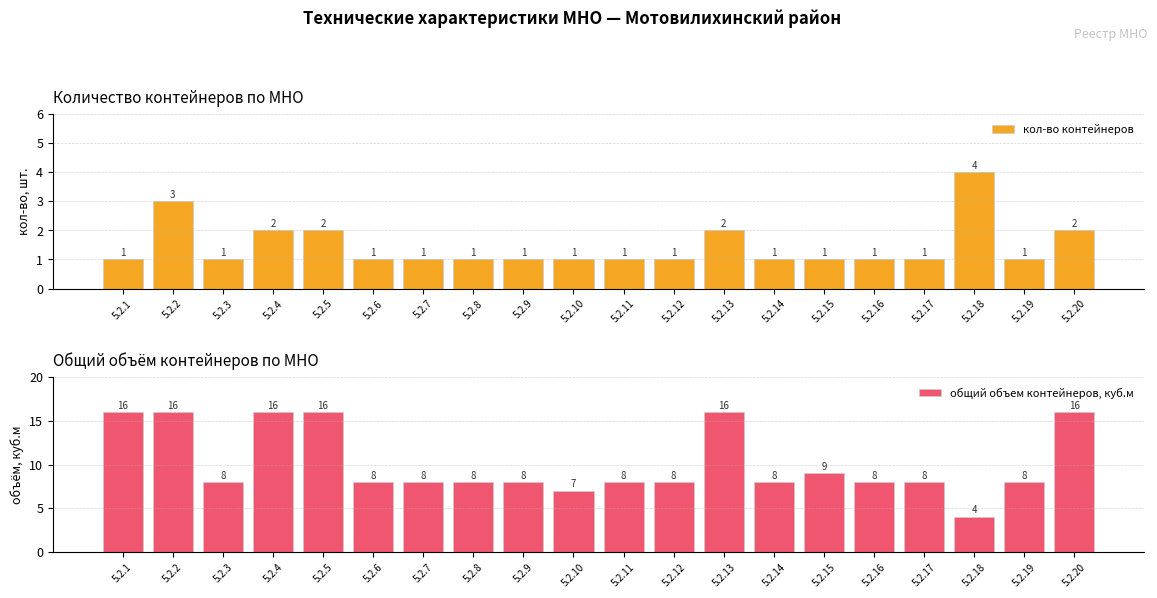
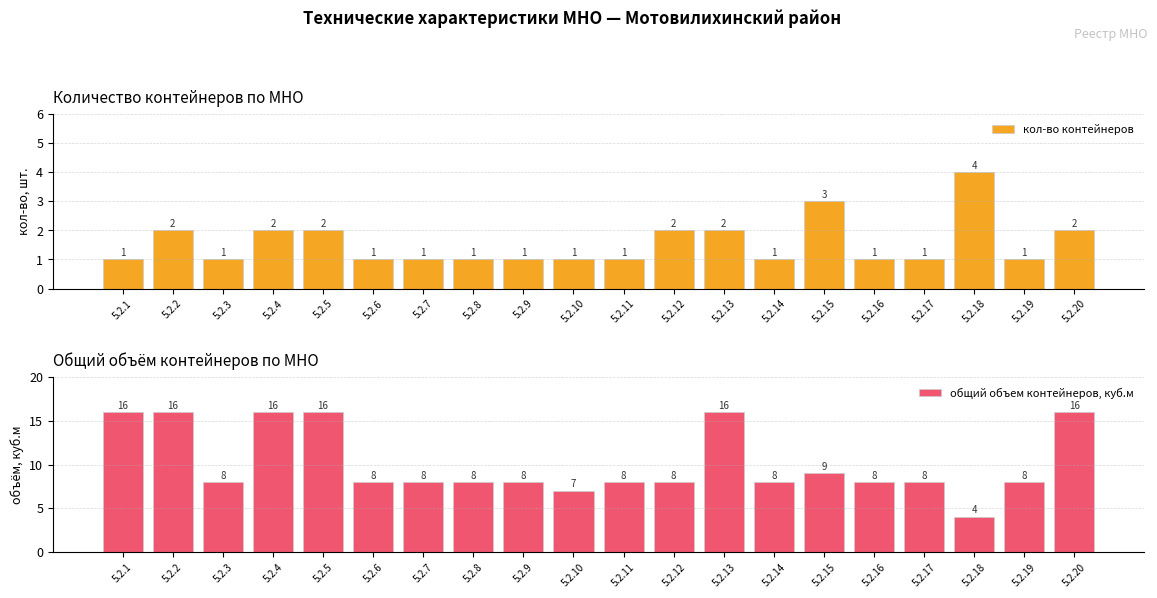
Количество контейнеров по МНО, 5.2.2: 3 -> 2
Количество контейнеров по МНО, 5.2.12: 1 -> 2
Количество контейнеров по МНО, 5.2.15: 1 -> 3
